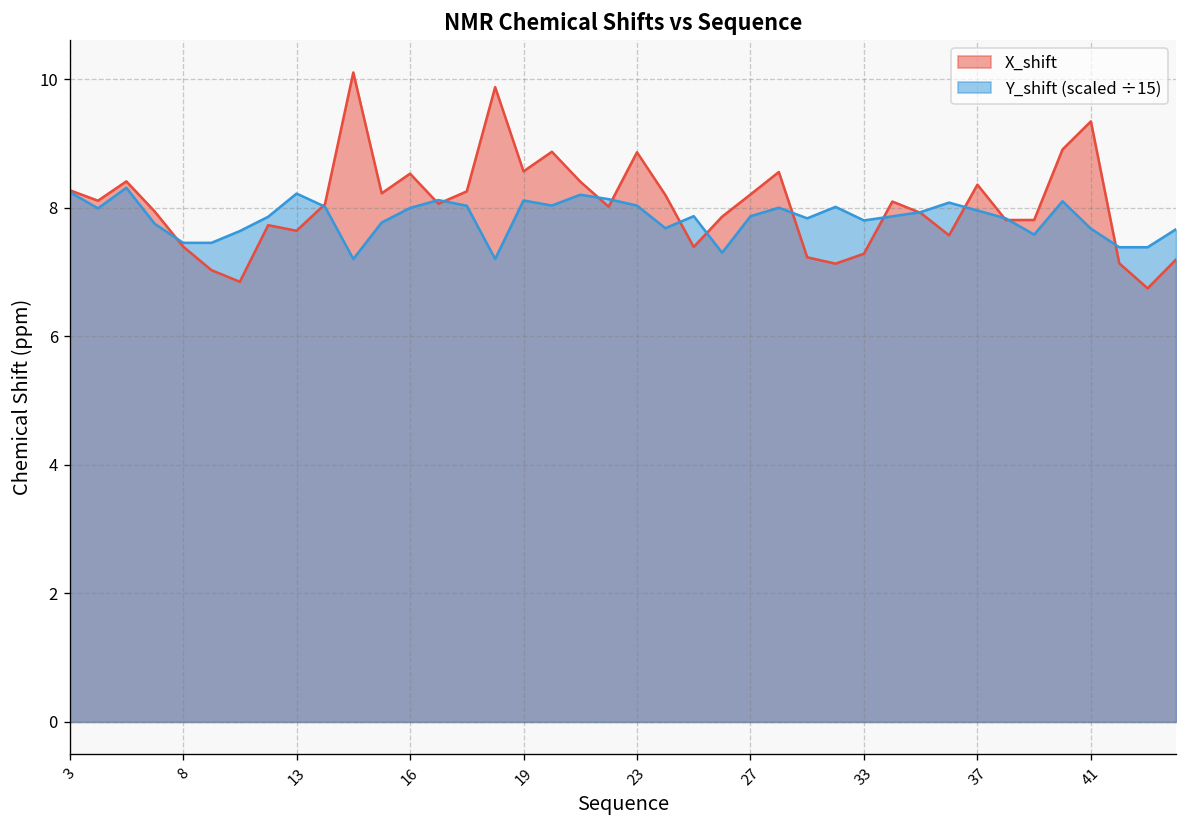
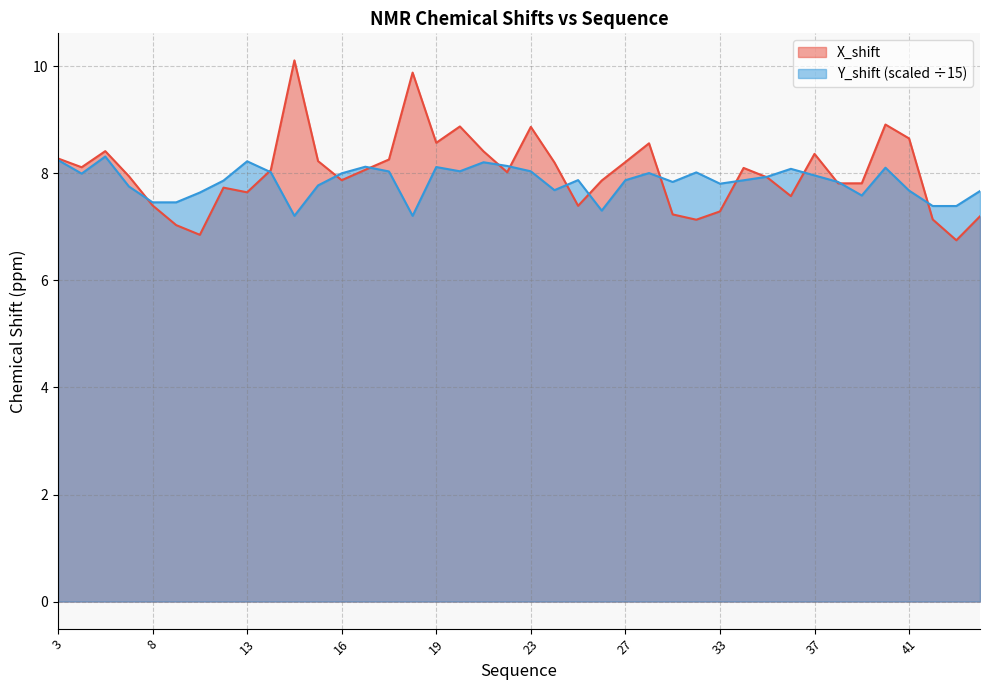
X_shift, 16: 8.5 -> 7.9
X_shift, 41: 9.3 -> 8.7
